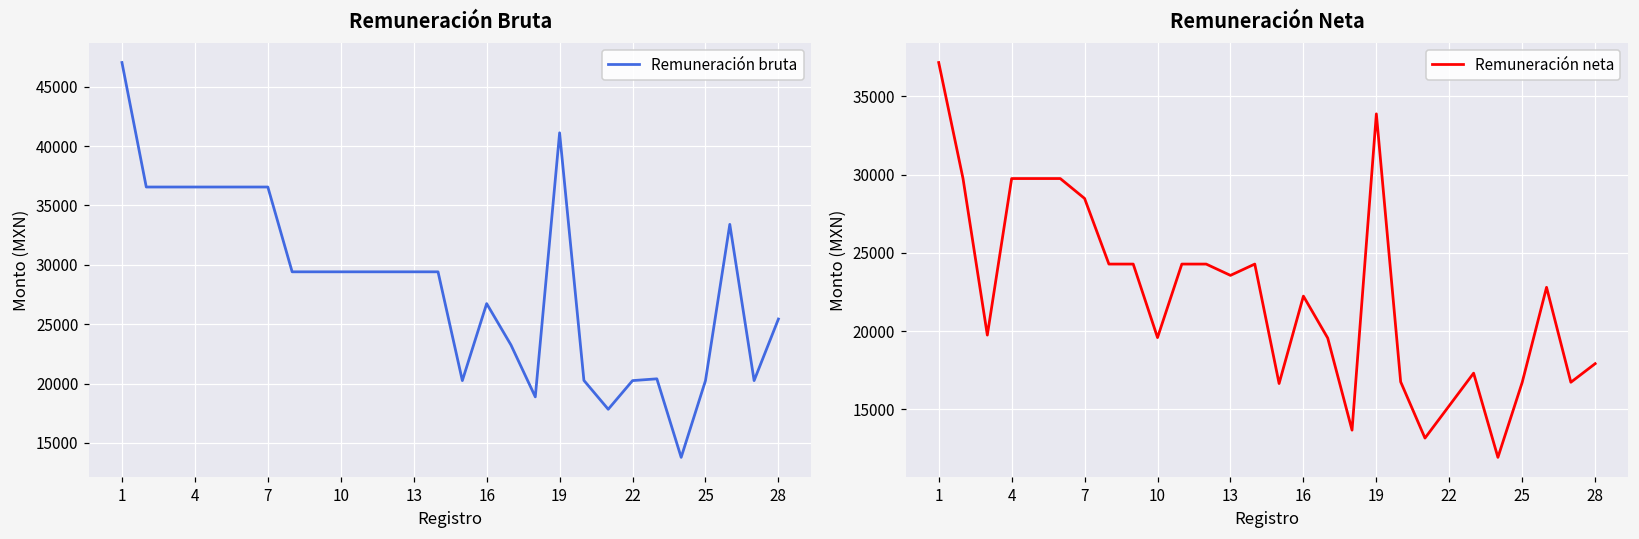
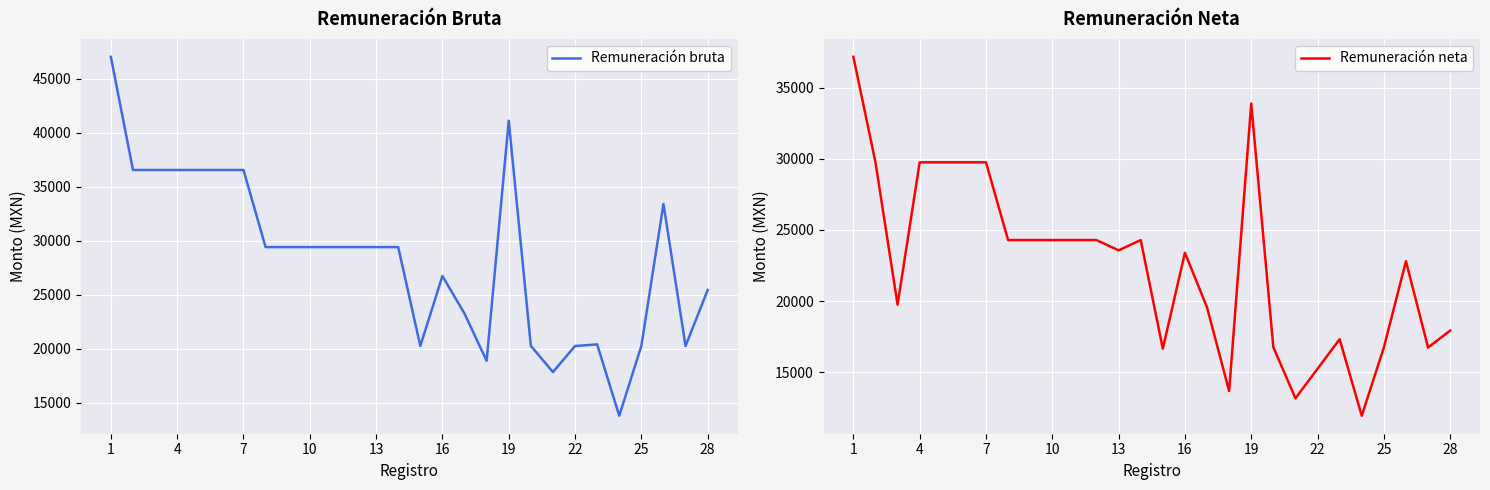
Remuneración Neta, 7: 28500 -> 29800
Remuneración Neta, 10: 19600 -> 24300
Remuneración Neta, 16: 22200 -> 23400
